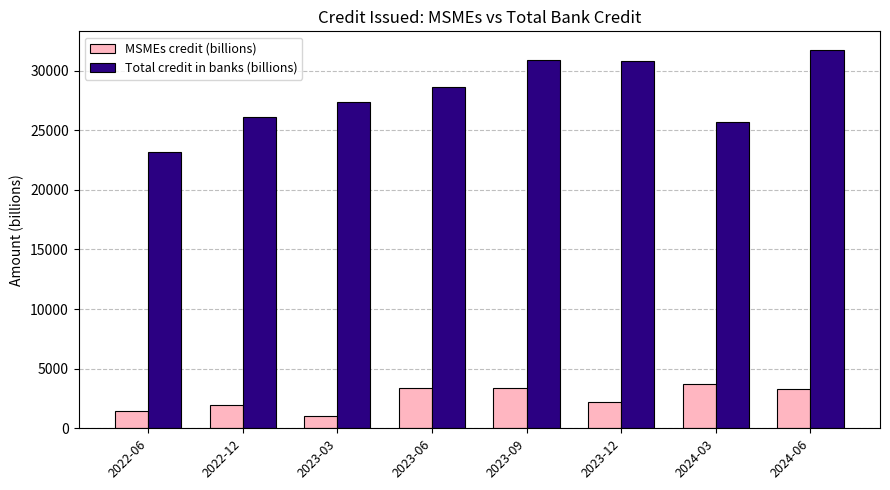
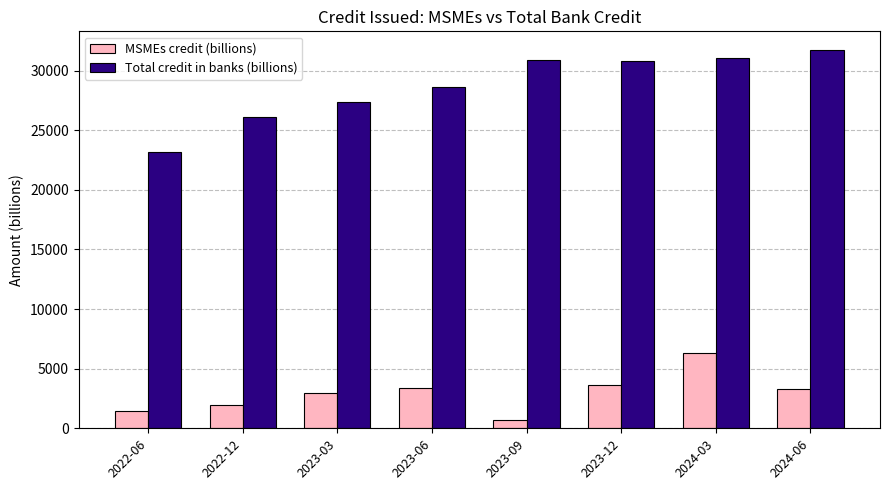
MSMEs credit (billions), 2023-03: 1000 -> 3000
MSMEs credit (billions), 2023-09: 3400 -> 700
MSMEs credit (billions), 2023-12: 2200 -> 3600
MSMEs credit (billions), 2024-03: 3700 -> 6300
Total credit in banks (billions), 2024-03: 25700 -> 31000
